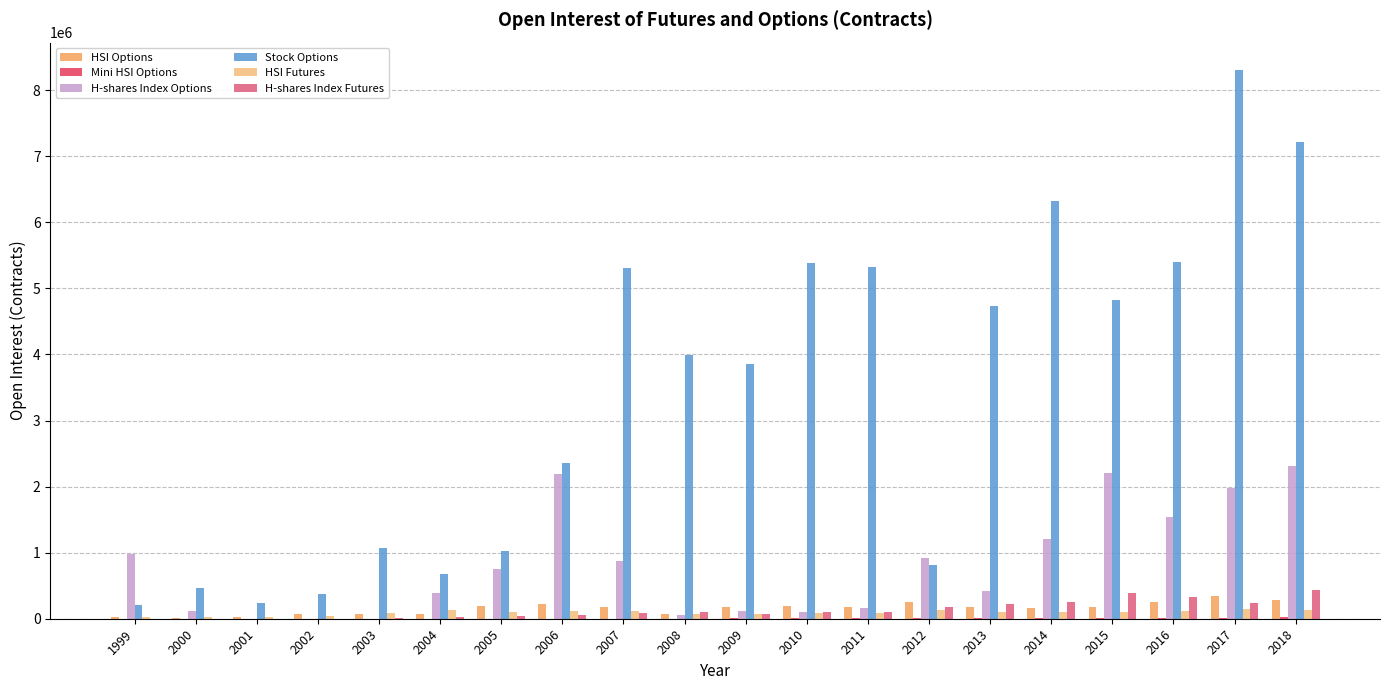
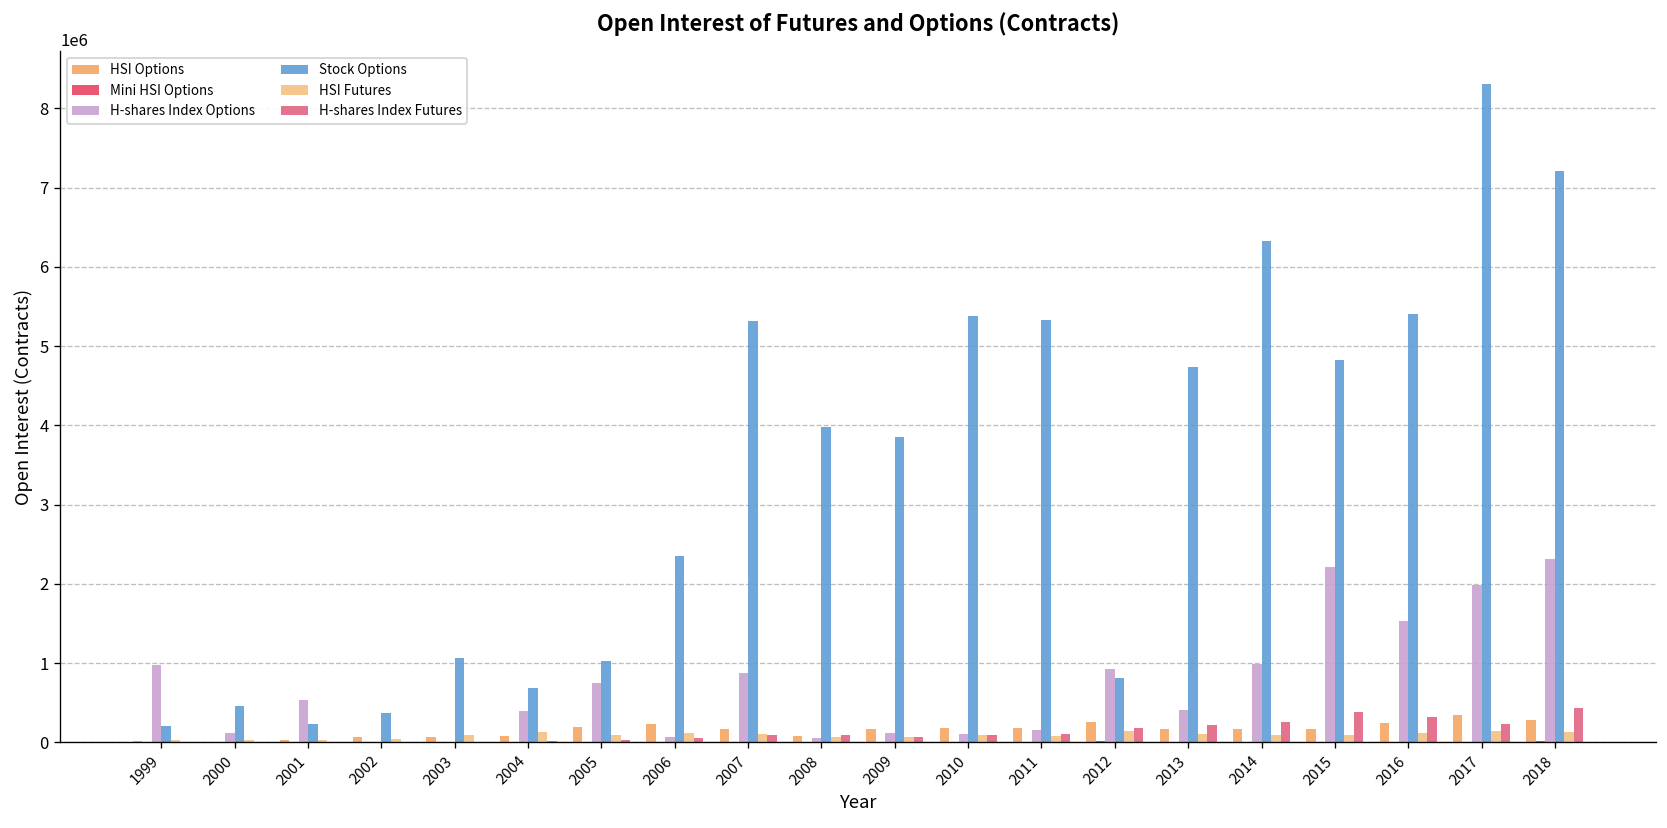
H-shares Index Options, 2001: 0 -> 500000
H-shares Index Options, 2006: 2200000 -> 100000
H-shares Index Options, 2014: 1200000 -> 1000000
